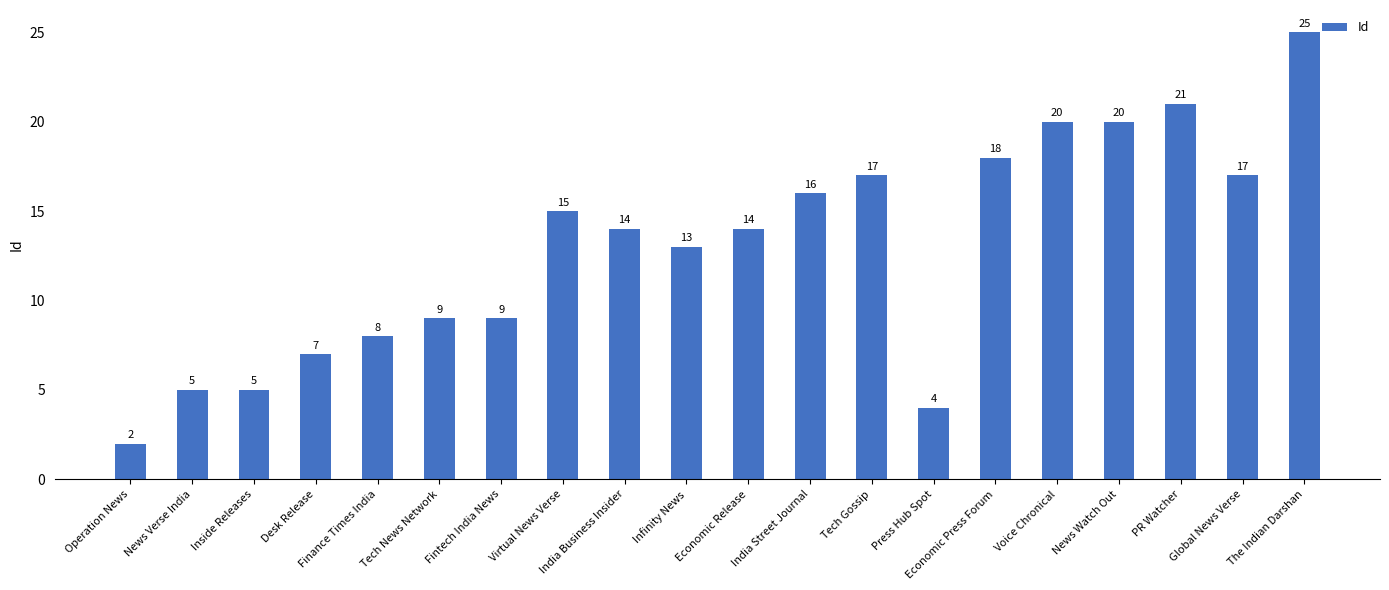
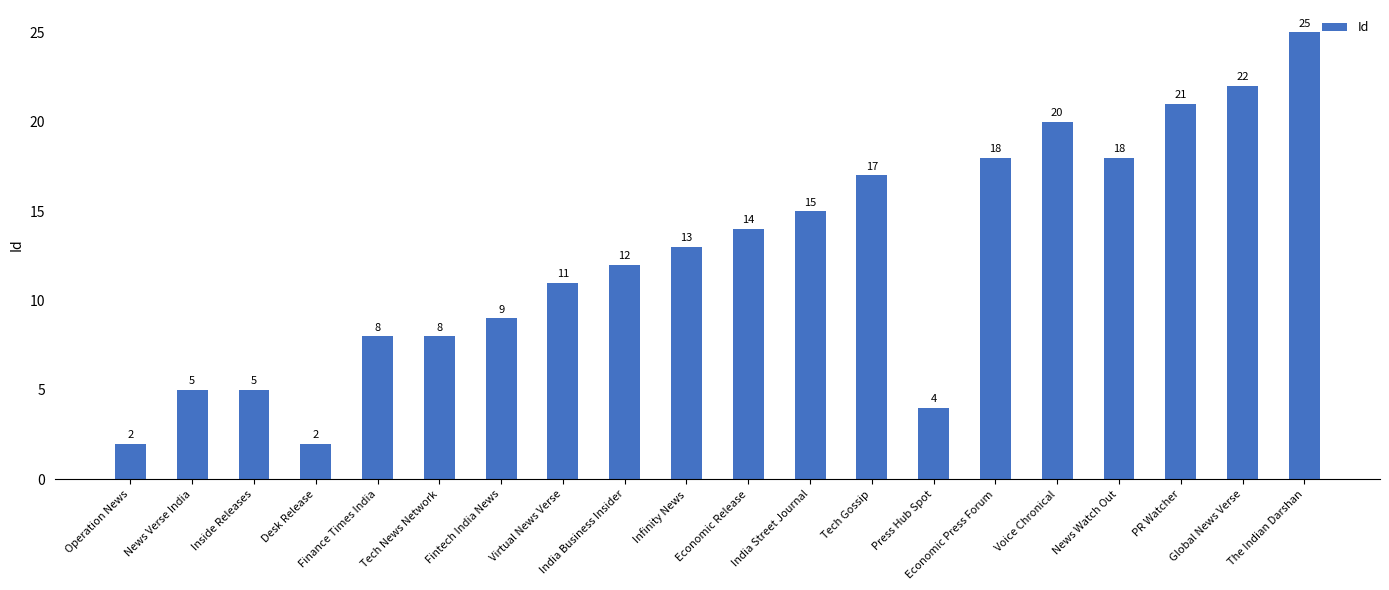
Desk Release: 7 -> 2
Tech News Network: 9 -> 8
Virtual News Verse: 15 -> 11
India Business Insider: 14 -> 12
India Street Journal: 16 -> 15
News Watch Out: 20 -> 18
Global News Verse: 17 -> 22
